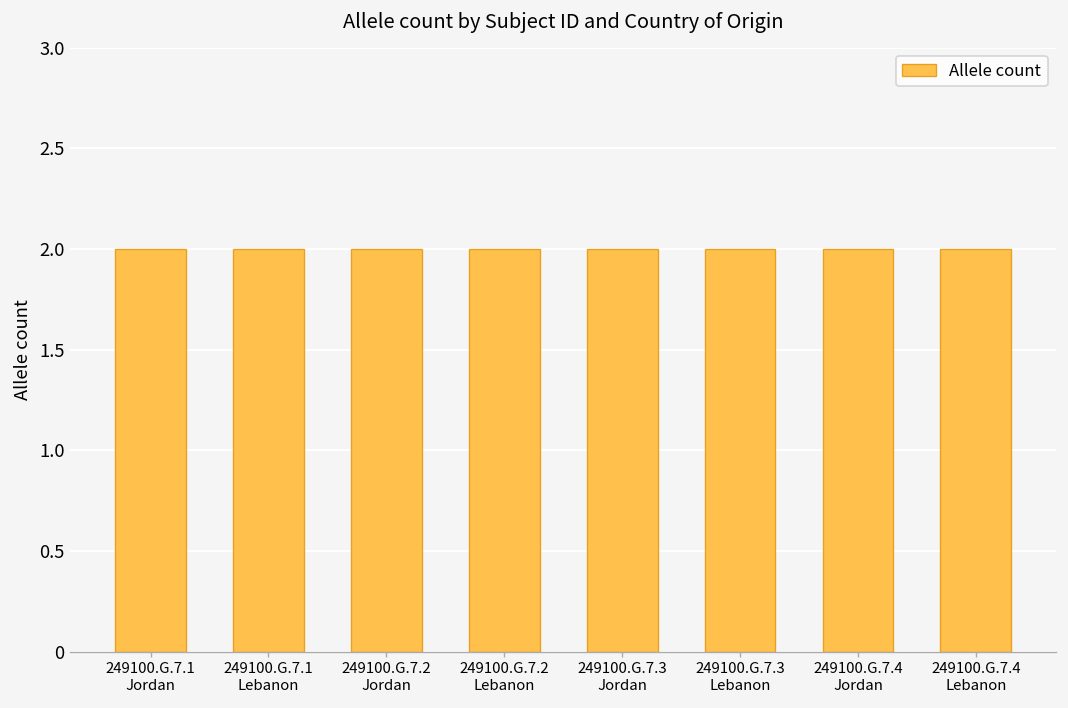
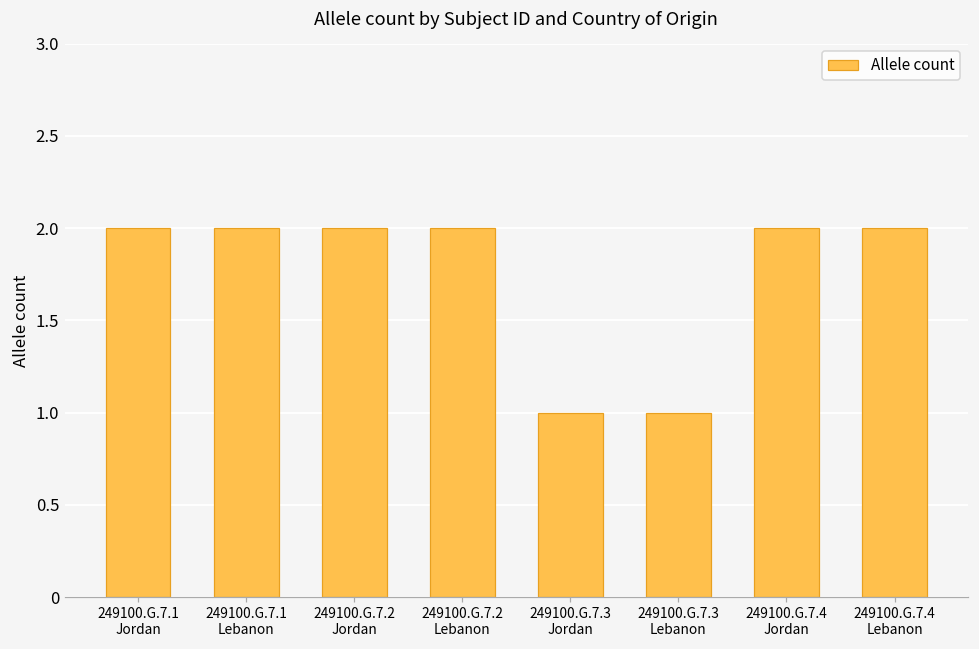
249100.G.7.3 Jordan: 2 -> 1
249100.G.7.3 Lebanon: 2 -> 1
